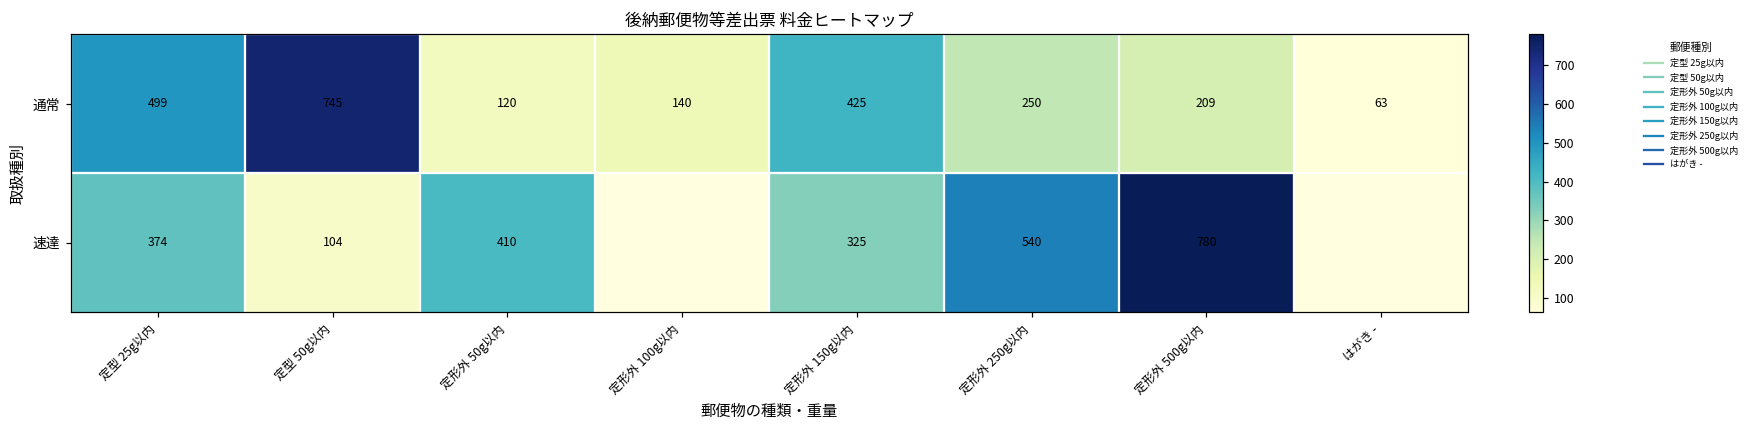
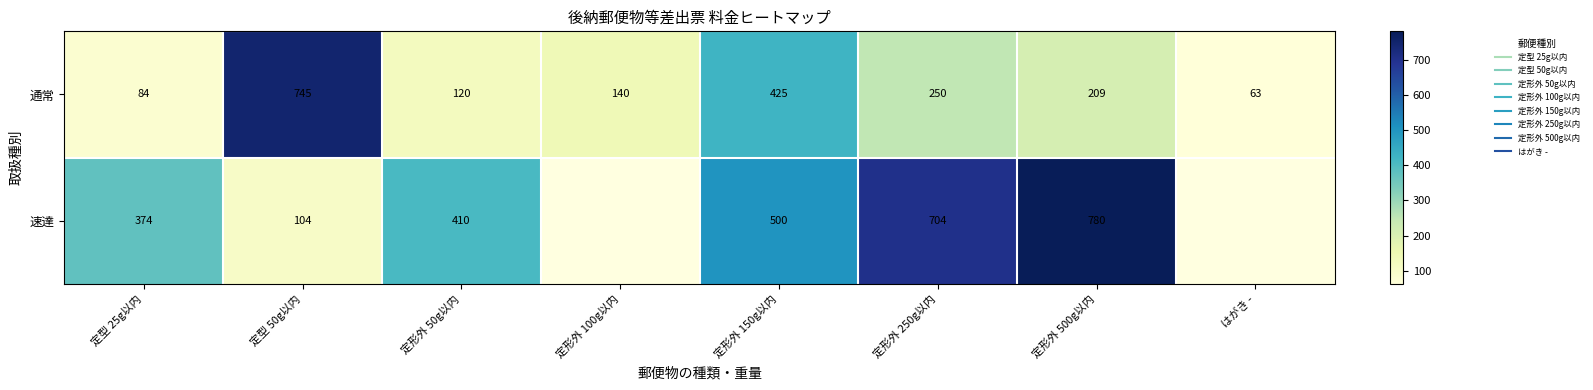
通常, 定型 25g以内: 499 -> 84
速達, 定形外 150g以内: 325 -> 500
速達, 定形外 250g以内: 540 -> 704
